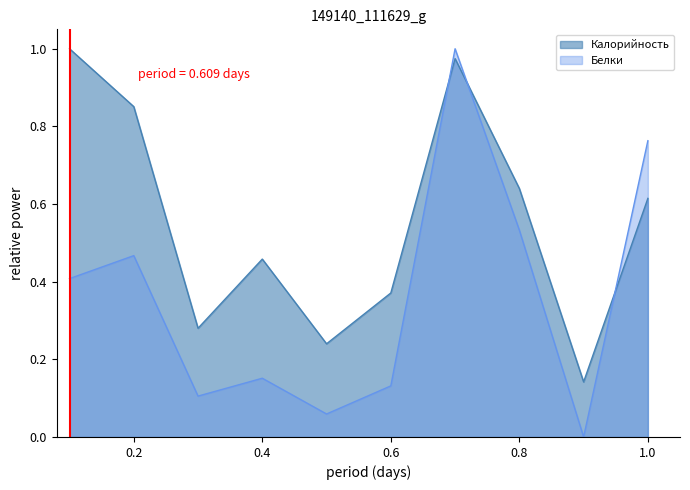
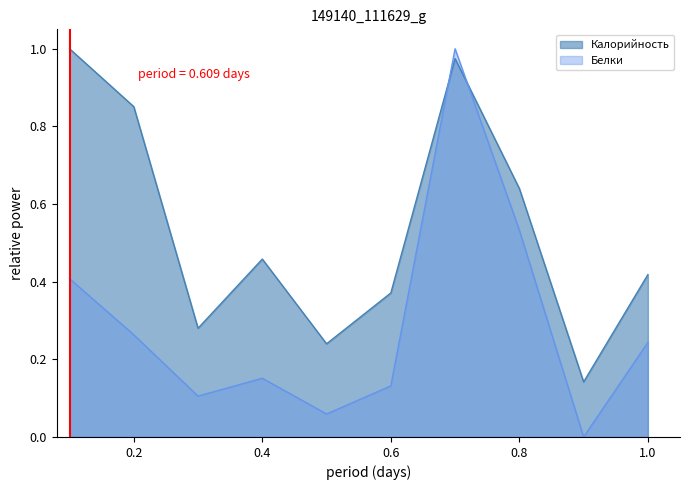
Белки, 0.2: 0.47 -> 0.26
Калорийность, 1.0: 0.61 -> 0.42
Белки, 1.0: 0.76 -> 0.24
